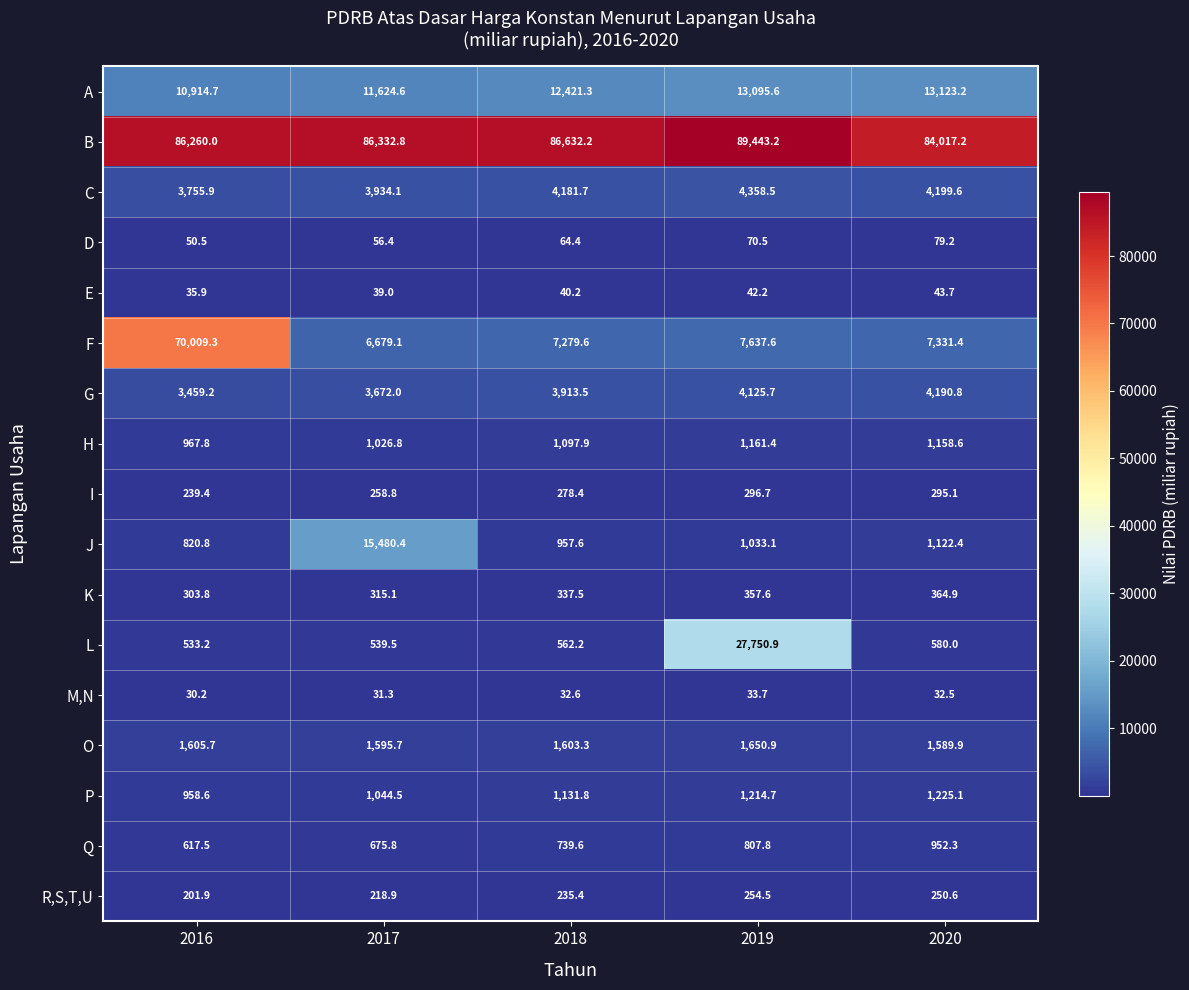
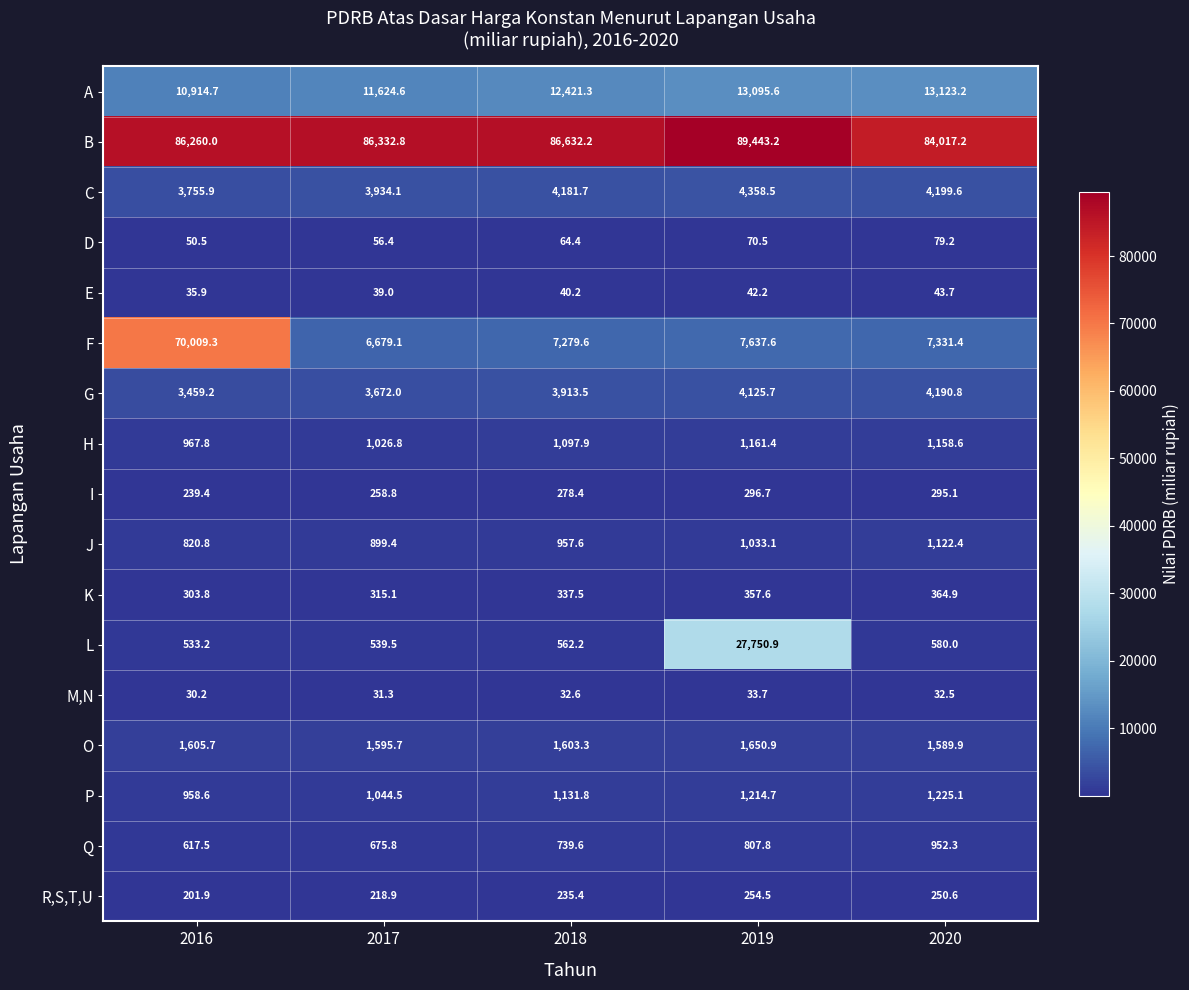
J, 2017: 15,480.4 -> 899.4
